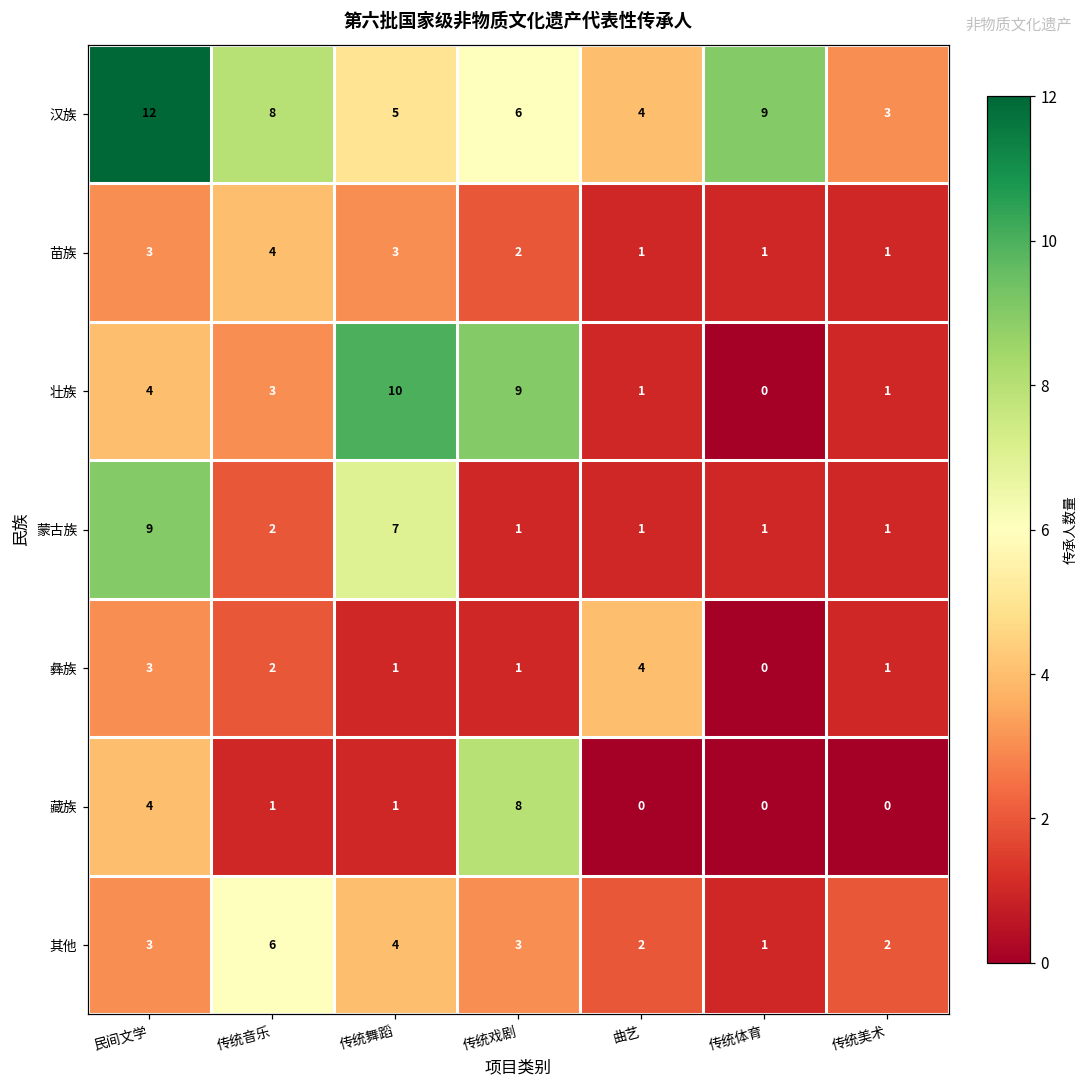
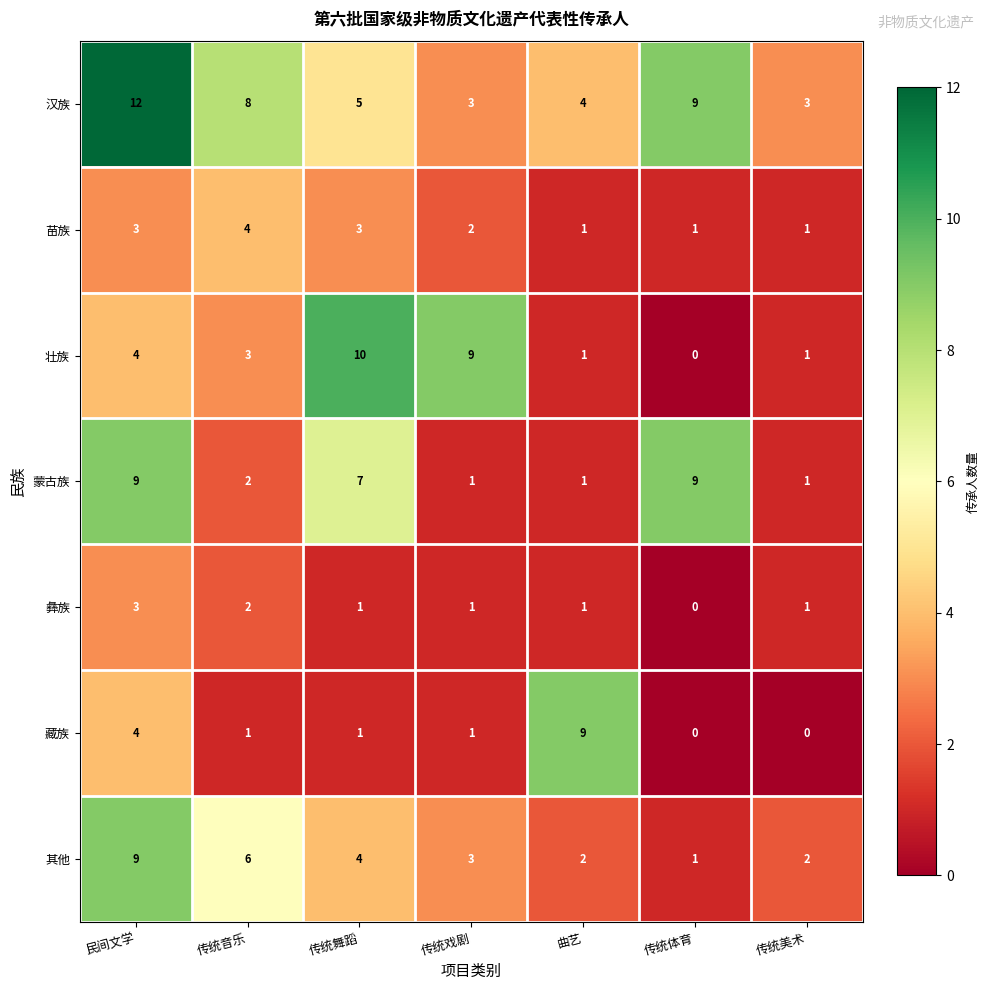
汉族, 传统戏剧: 6 -> 3
蒙古族, 传统体育: 1 -> 9
彝族, 曲艺: 4 -> 1
藏族, 传统戏剧: 8 -> 1
藏族, 曲艺: 0 -> 9
其他, 民间文学: 3 -> 9
